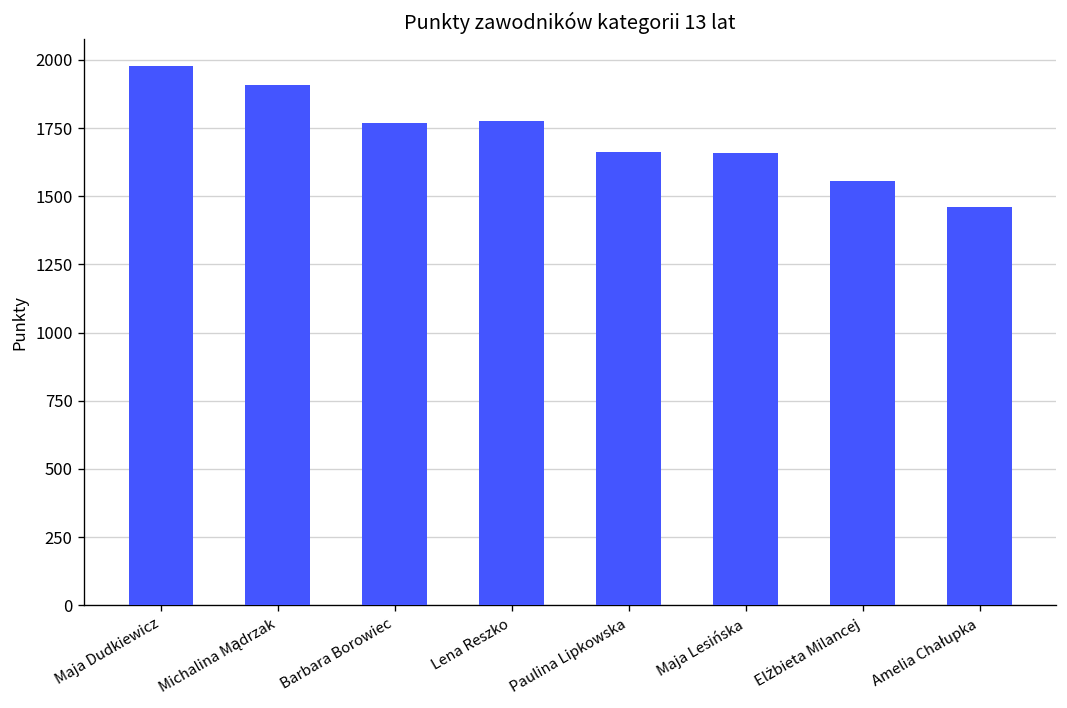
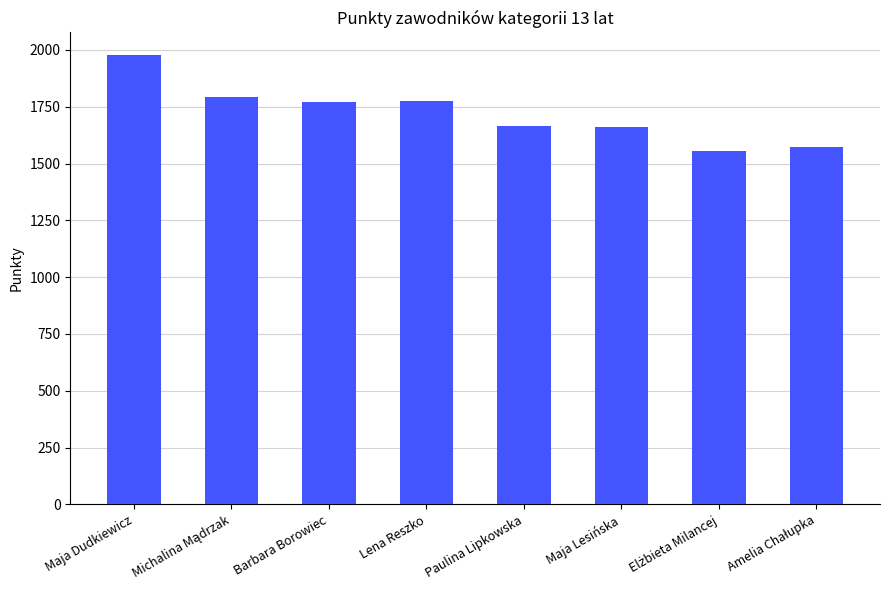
Michalina Mądrzak: 1910 -> 1790
Amelia Chałupka: 1460 -> 1570
